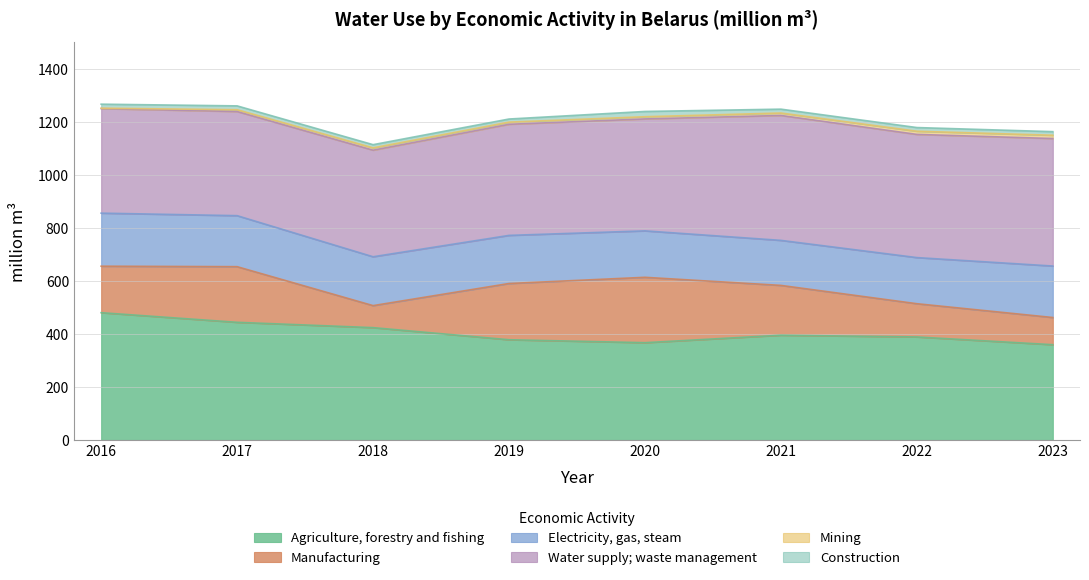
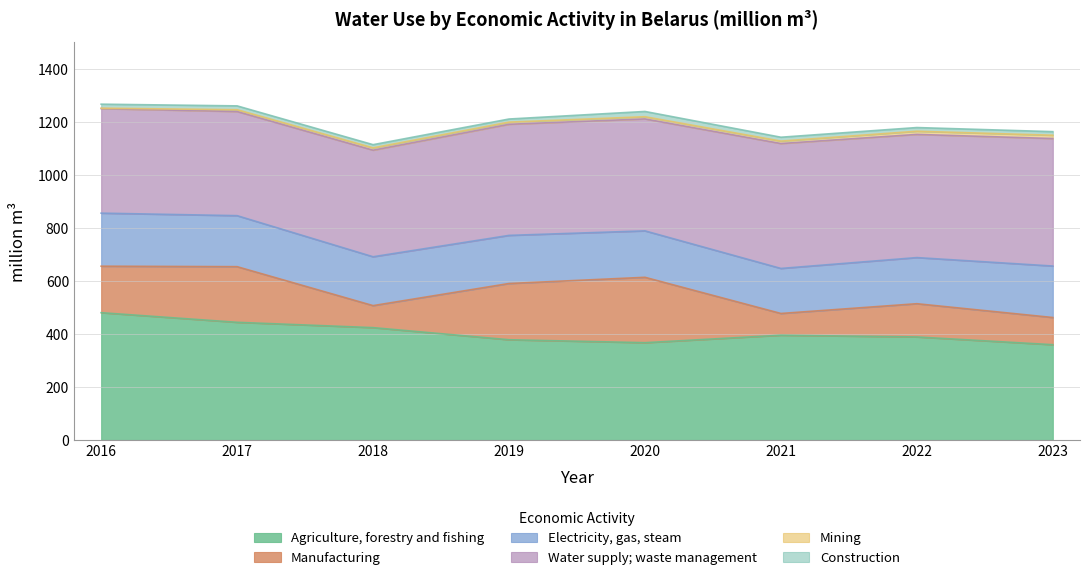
Manufacturing, 2021: 190 -> 80
